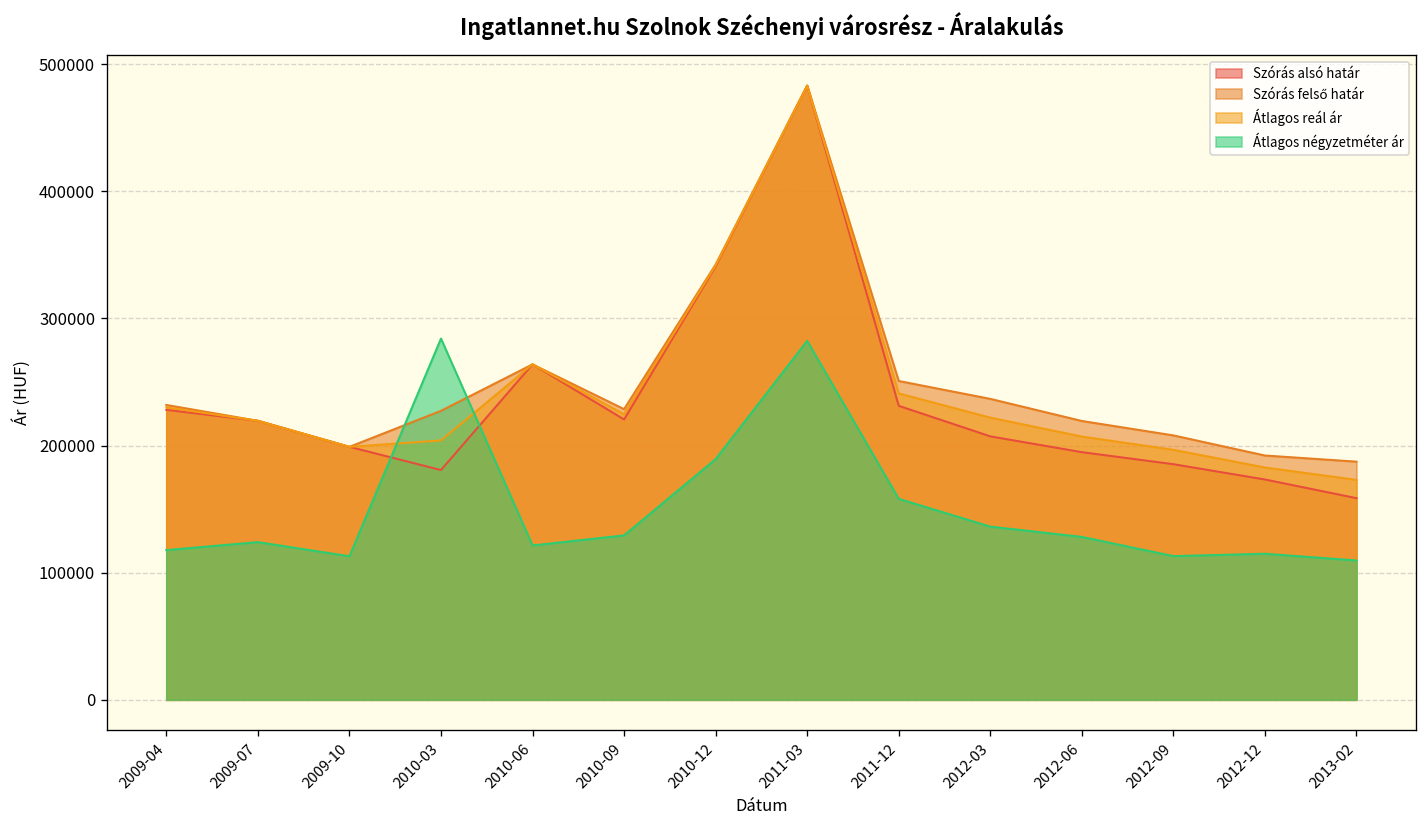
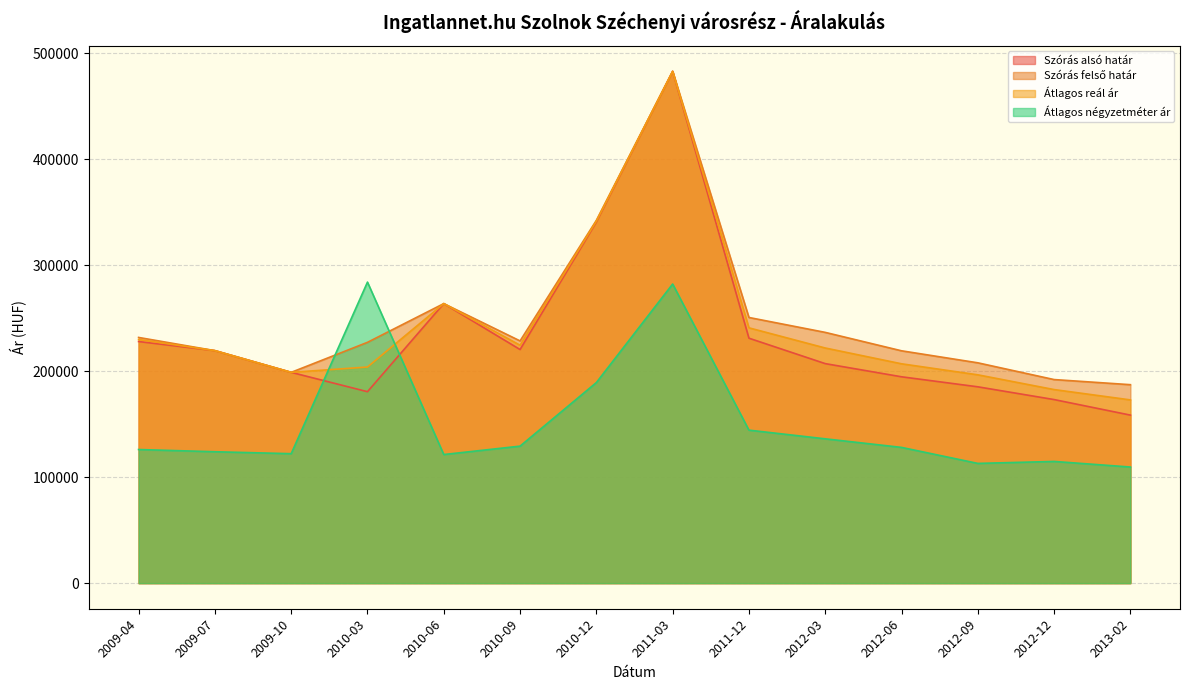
Átlagos négyzetméter ár, 2009-04: 118000 -> 126000
Átlagos négyzetméter ár, 2009-10: 113000 -> 122000
Átlagos négyzetméter ár, 2011-12: 158000 -> 144000
